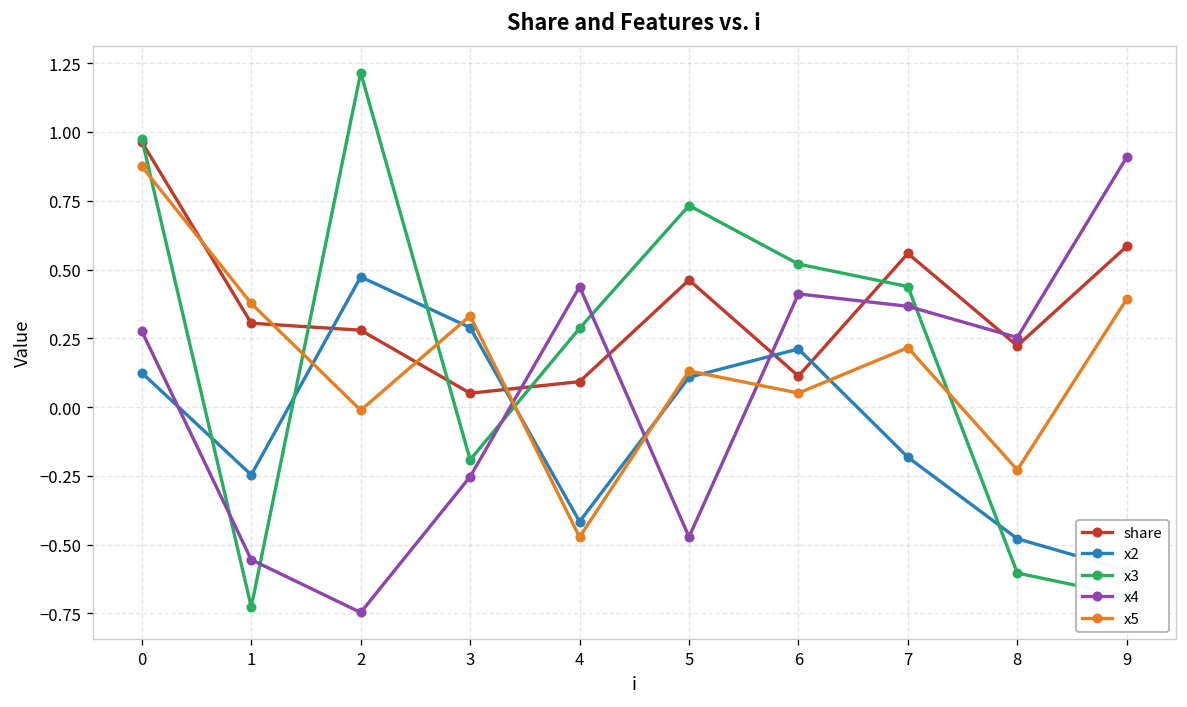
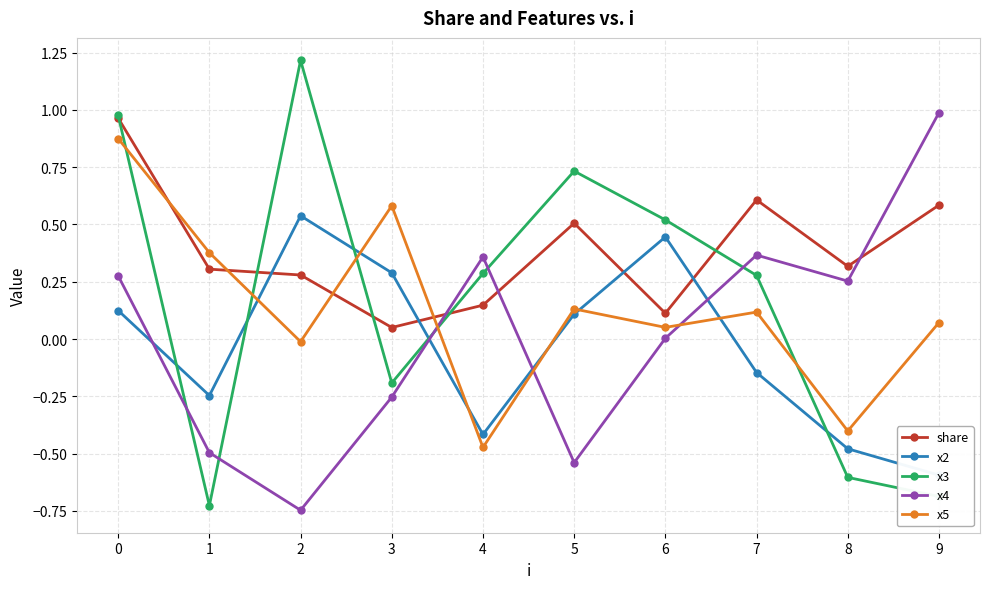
x4, 1: -0.55 -> -0.50
x2, 2: 0.47 -> 0.54
x5, 3: 0.33 -> 0.58
share, 4: 0.09 -> 0.15
x4, 4: 0.44 -> 0.36
share, 5: 0.46 -> 0.51
x4, 5: -0.47 -> -0.54
x2, 6: 0.21 -> 0.45
x4, 6: 0.41 -> 0.00
share, 7: 0.56 -> 0.61
x2, 7: -0.18 -> -0.15
x3, 7: 0.44 -> 0.28
x5, 7: 0.22 -> 0.12
share, 8: 0.22 -> 0.32
x5, 8: -0.23 -> -0.40
x4, 9: 0.91 -> 0.99
x5, 9: 0.39 -> 0.07
